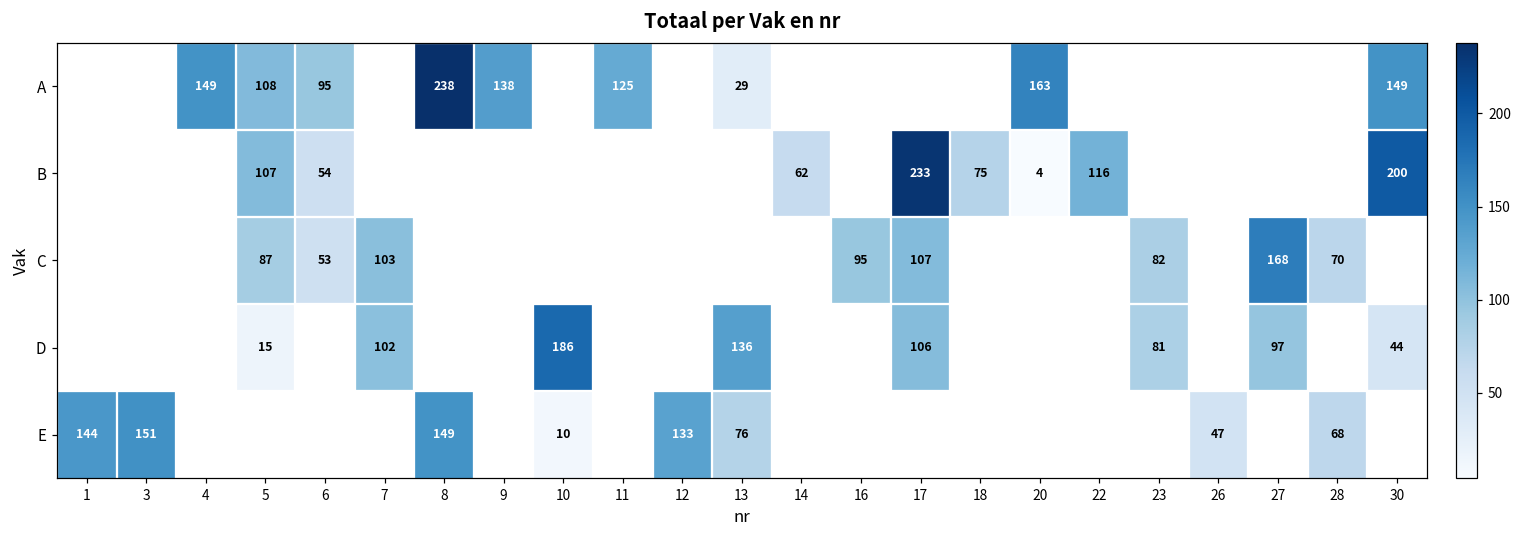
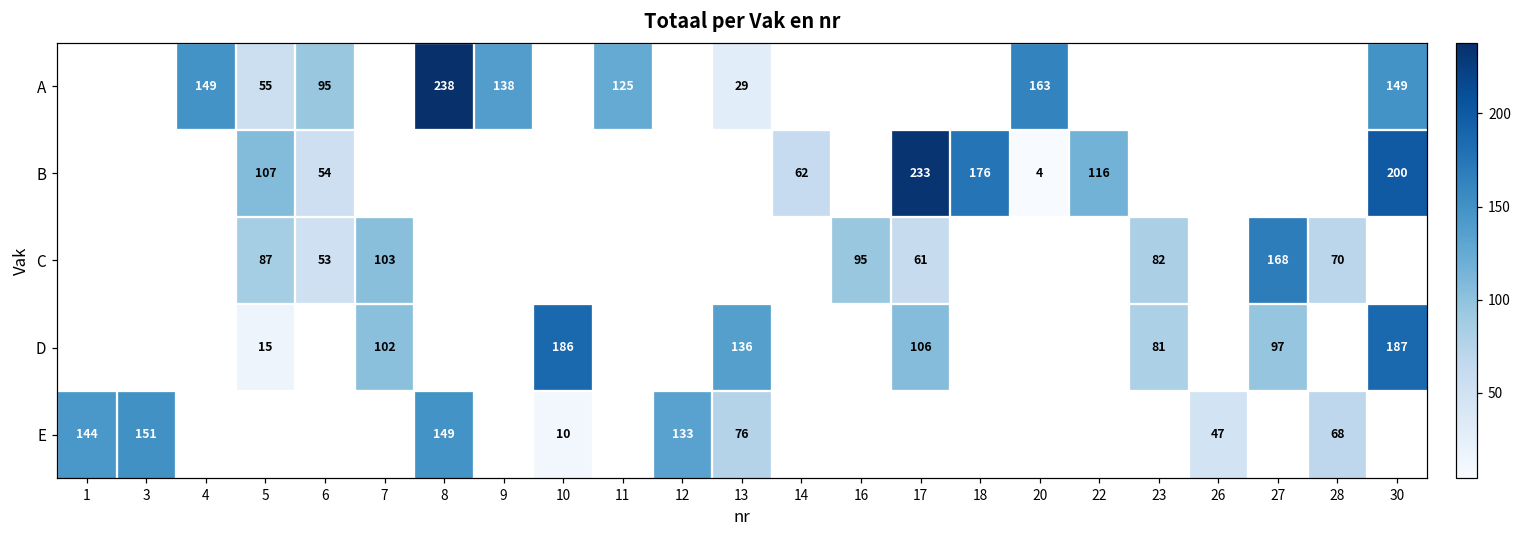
A, 5: 108 -> 55
B, 18: 75 -> 176
C, 17: 107 -> 61
D, 30: 44 -> 187
